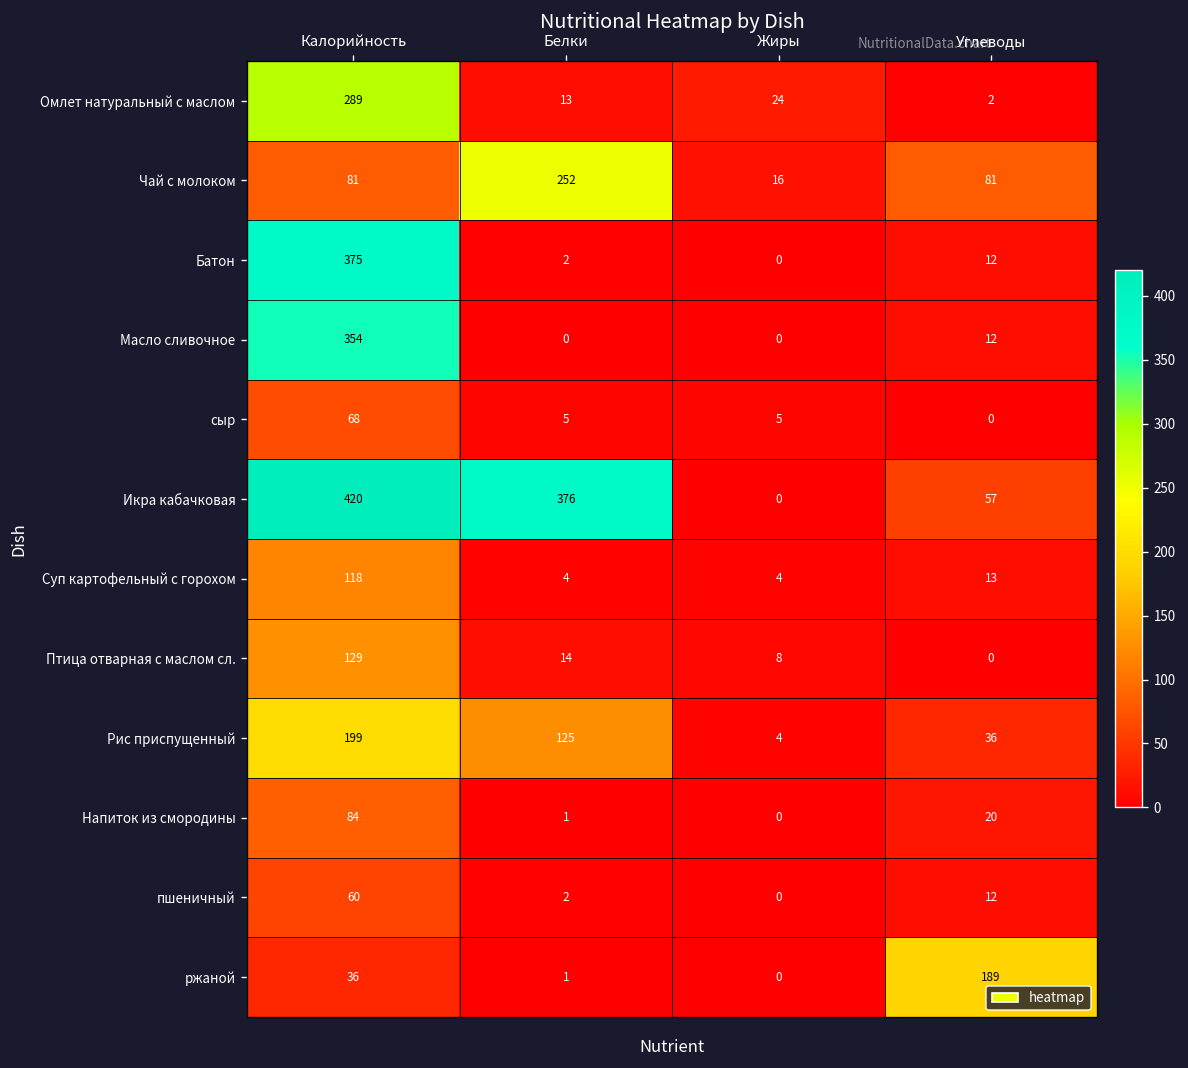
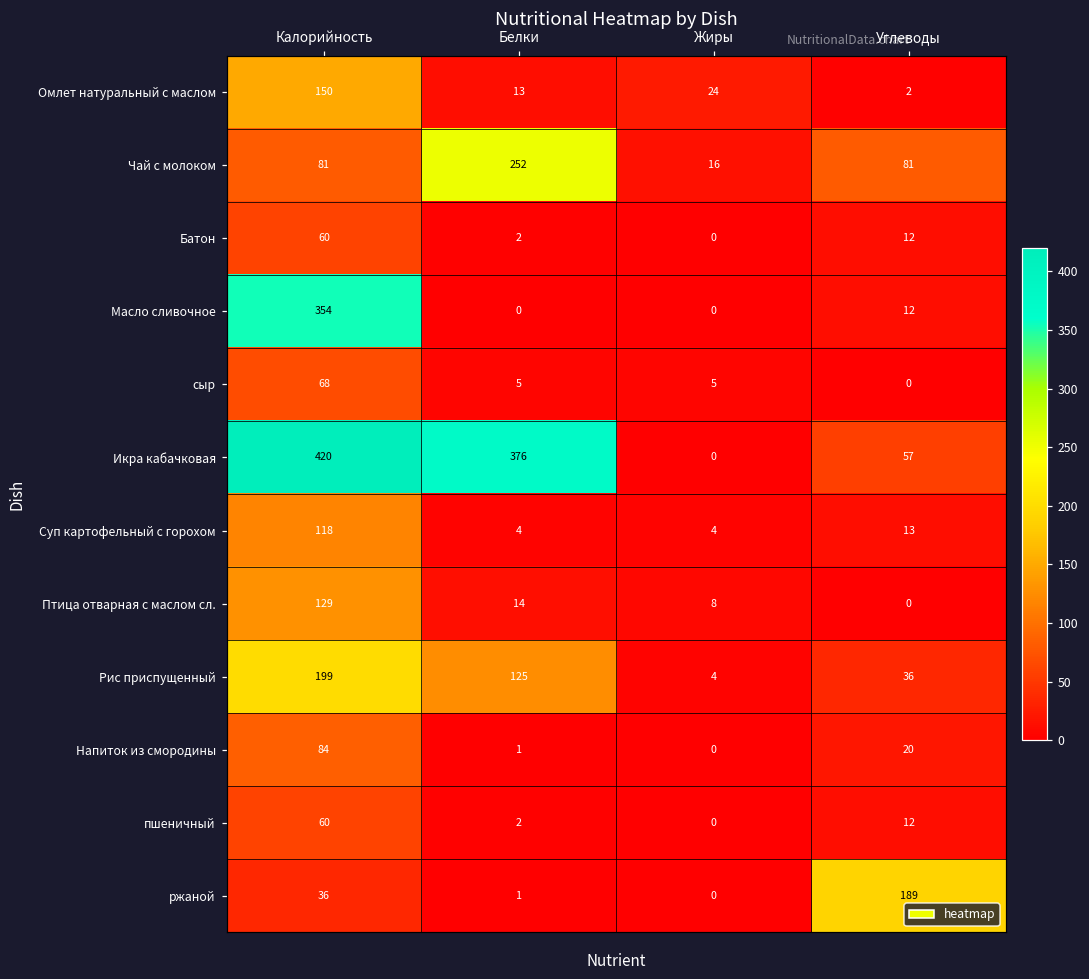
Омлет натуральный с маслом, Калорийность: 289 -> 150
Батон, Калорийность: 375 -> 60
